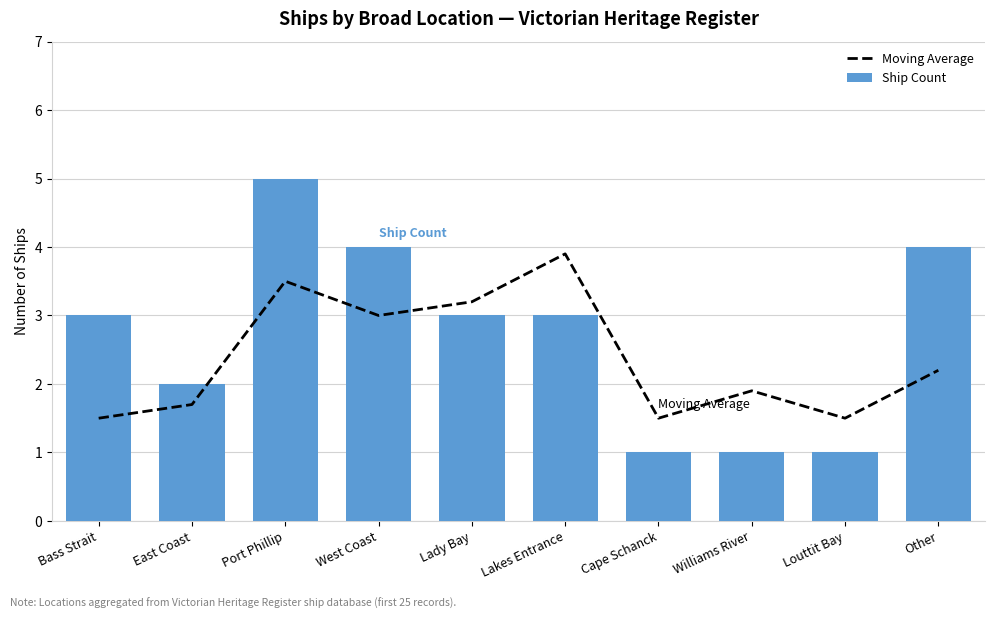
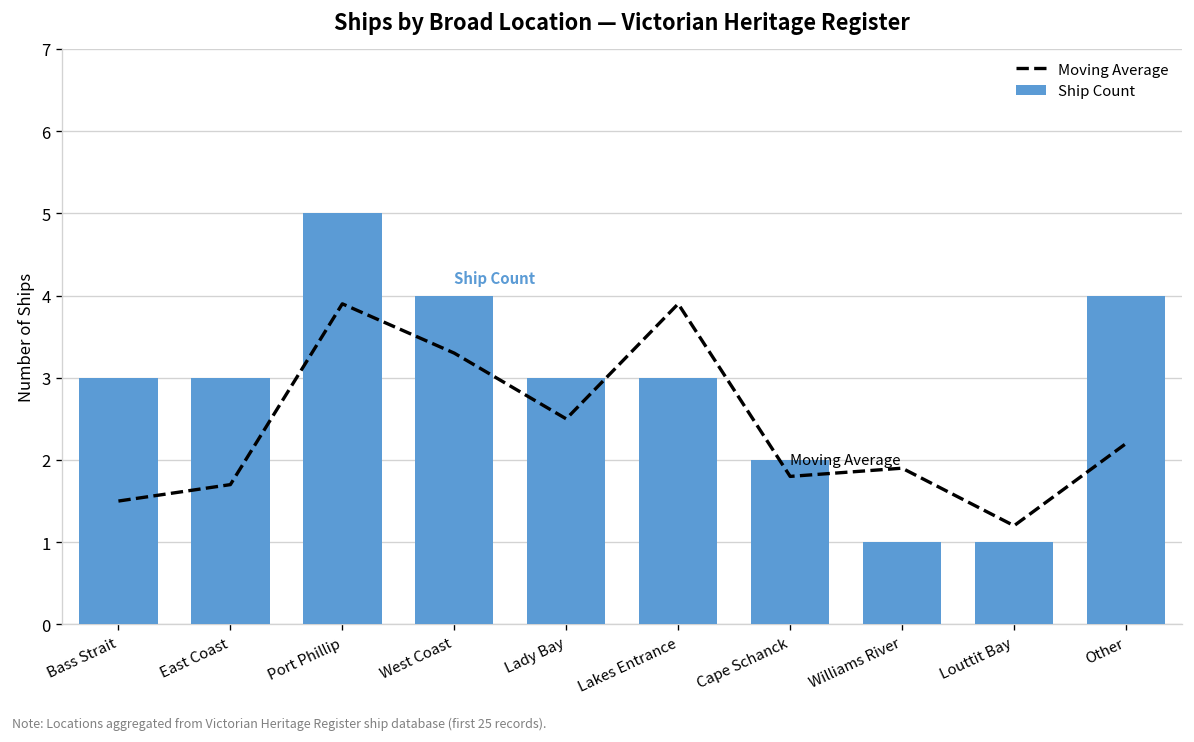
Ship Count, East Coast: 2 -> 3
Moving Average, Port Phillip: 3.5 -> 3.9
Moving Average, West Coast: 3.0 -> 3.3
Moving Average, Lady Bay: 3.2 -> 2.5
Moving Average, Cape Schanck: 1.5 -> 1.8
Ship Count, Cape Schanck: 1 -> 2
Moving Average, Louttit Bay: 1.5 -> 1.2
